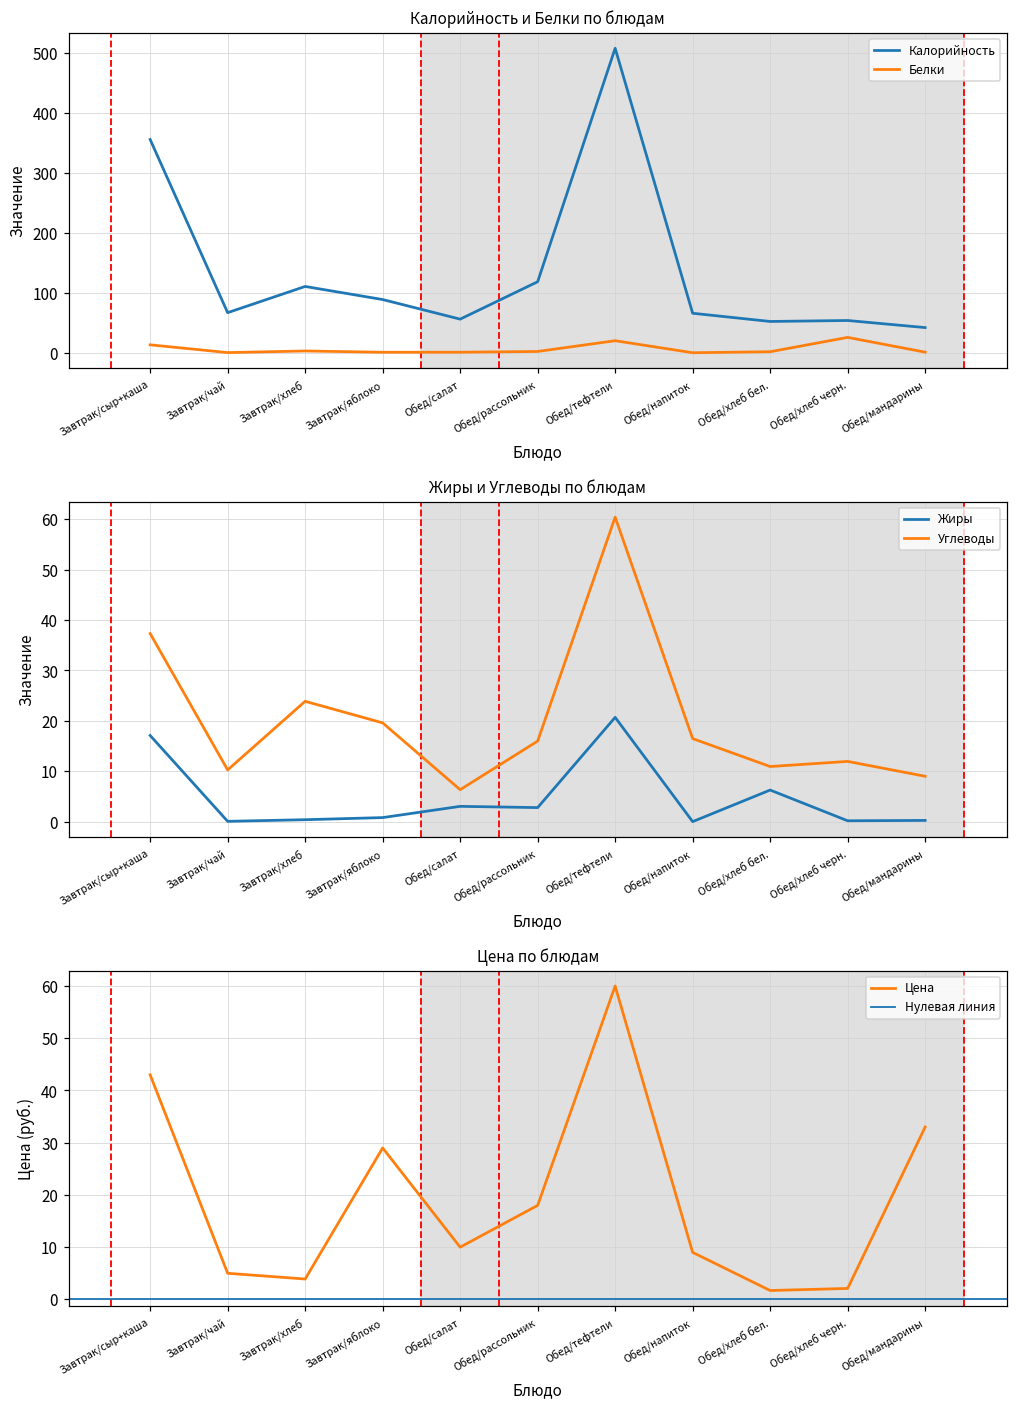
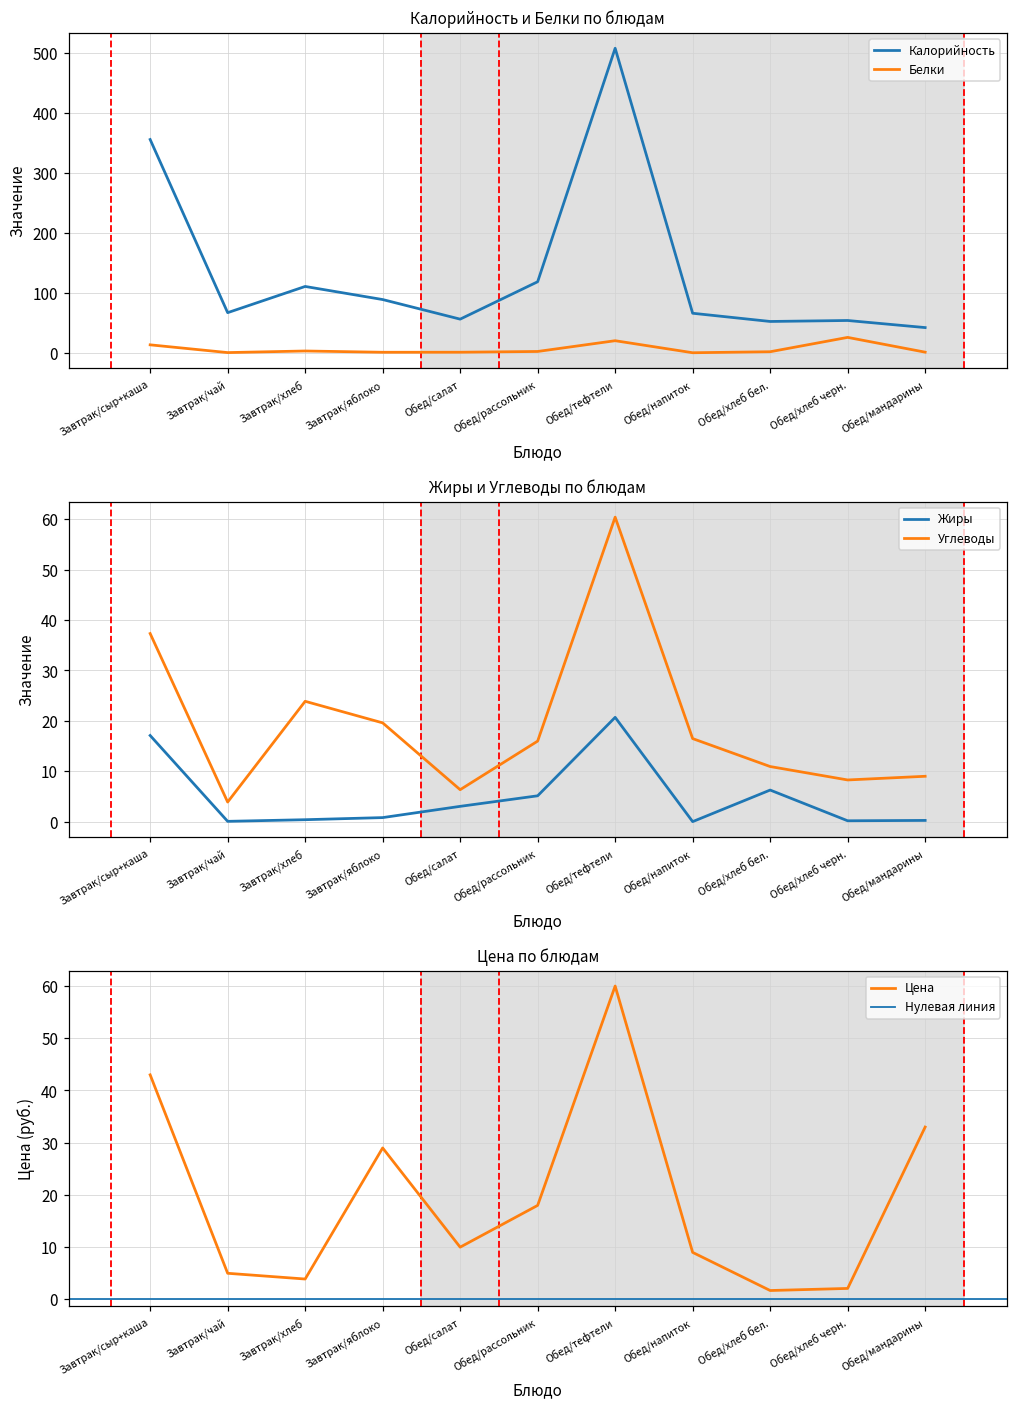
Жиры и Углеводы по блюдам, Углеводы, Завтрак/чай: 10 -> 4
Жиры и Углеводы по блюдам, Жиры, Обед/рассольник: 3 -> 5
Жиры и Углеводы по блюдам, Углеводы, Обед/хлеб черн.: 12 -> 8
